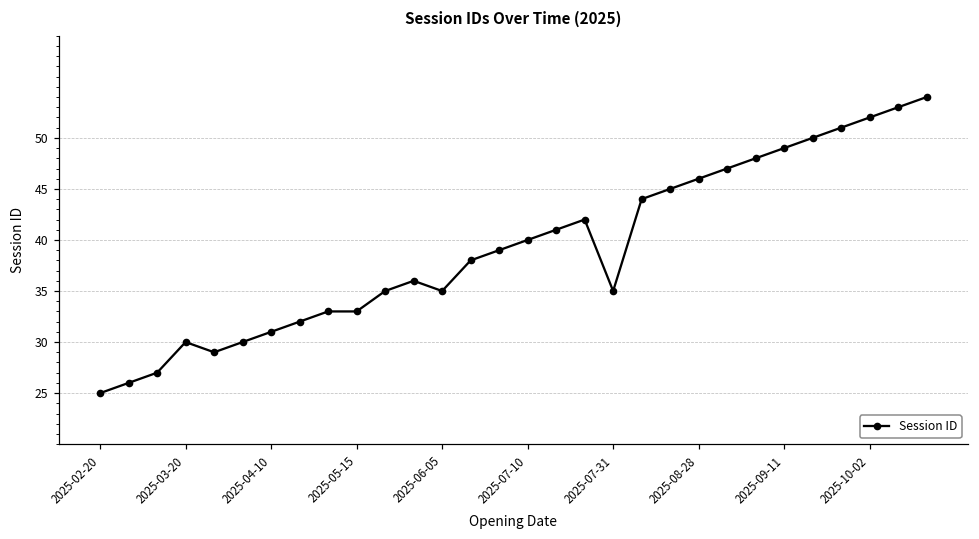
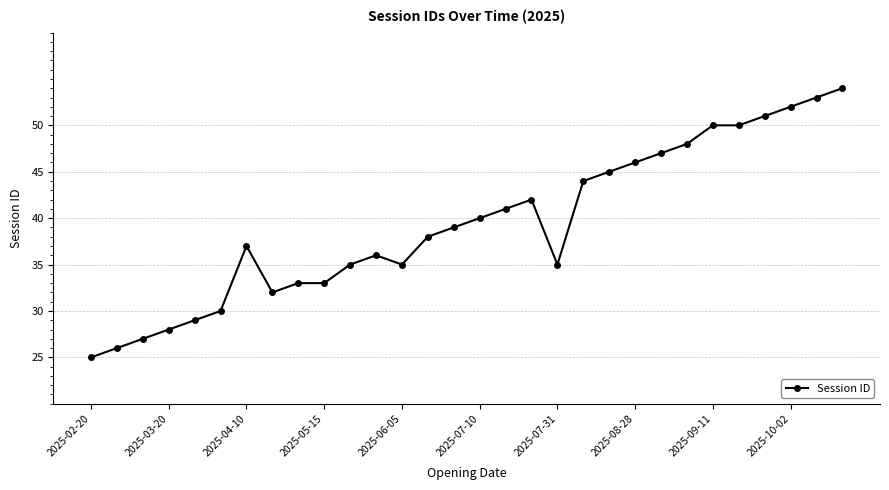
2025-03-20: 30 -> 28
2025-04-10: 31 -> 37
2025-09-11: 49 -> 50
